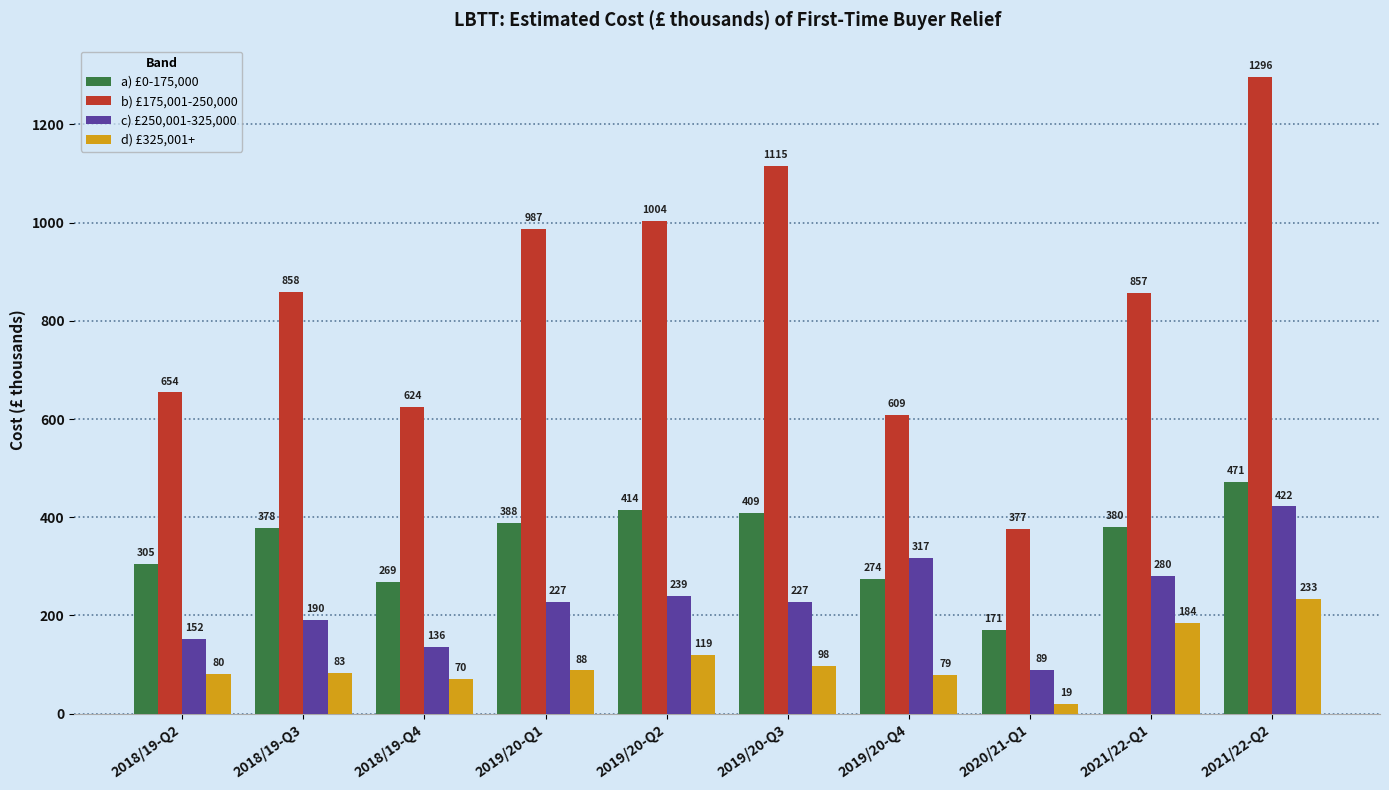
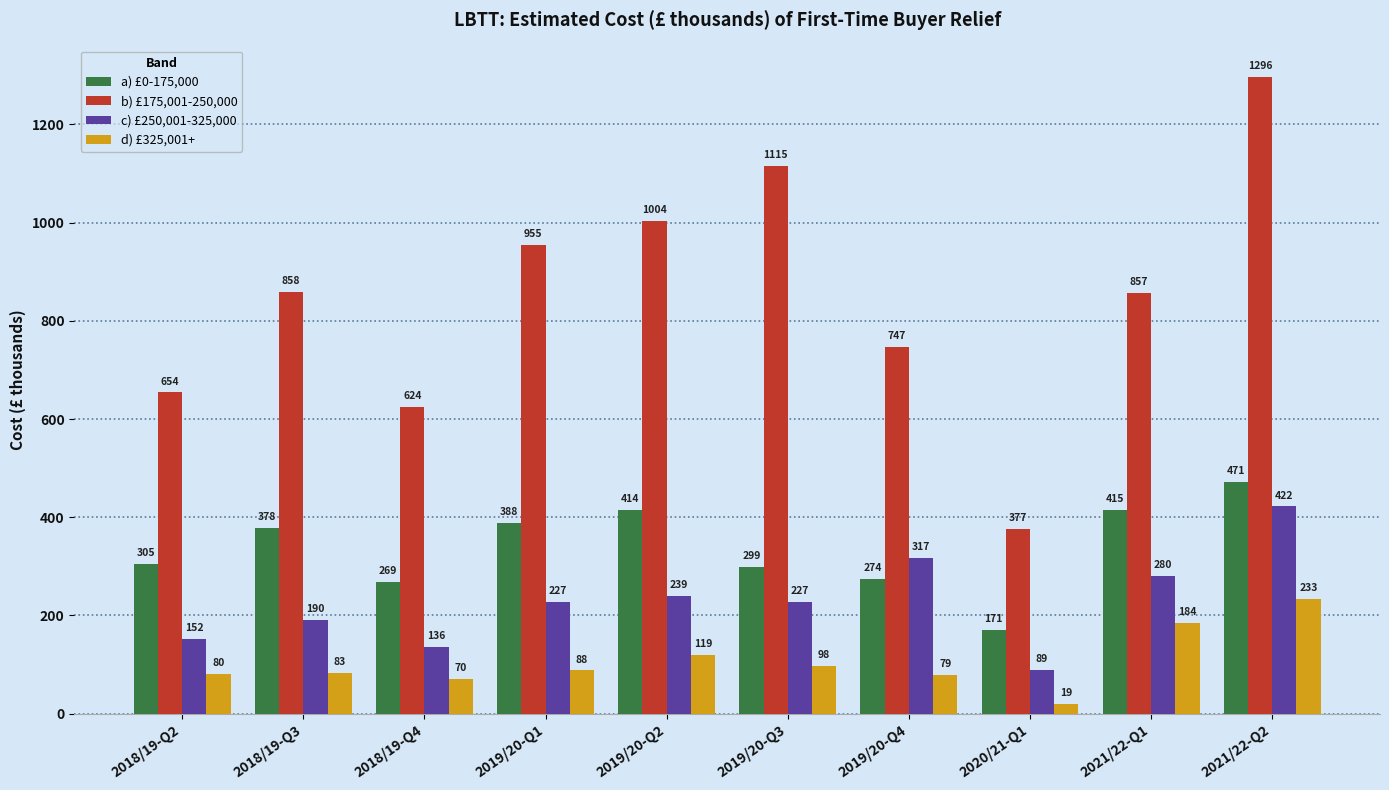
b) £175,001-250,000, 2019/20-Q1: 987 -> 955
a) £0-175,000, 2019/20-Q3: 409 -> 299
b) £175,001-250,000, 2019/20-Q4: 609 -> 747
a) £0-175,000, 2021/22-Q1: 380 -> 415
